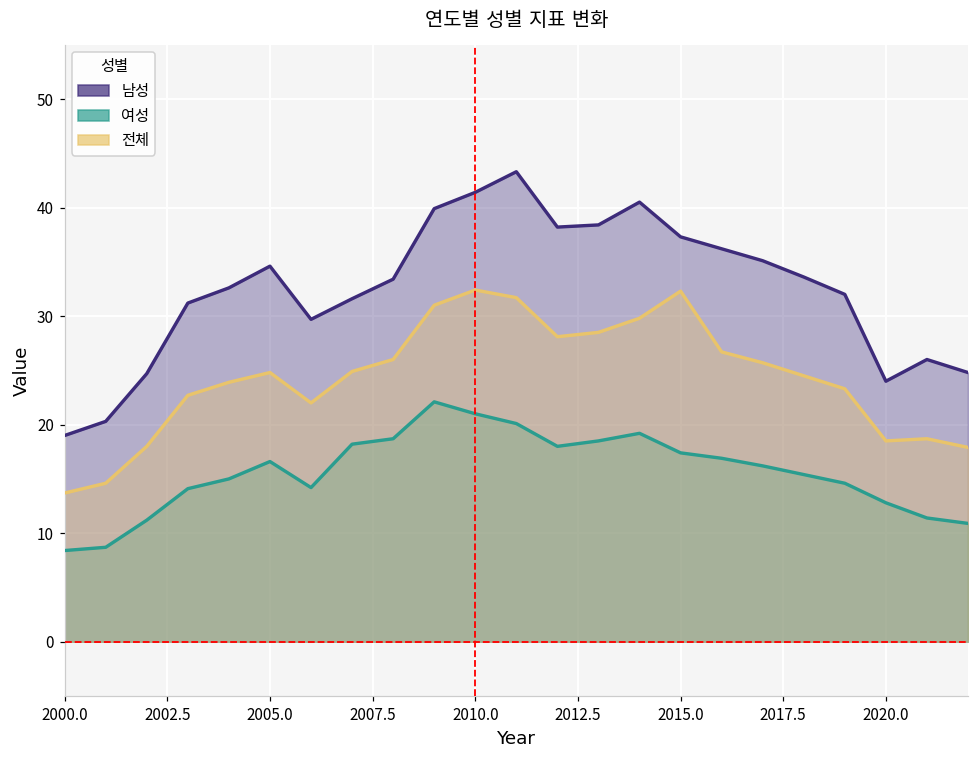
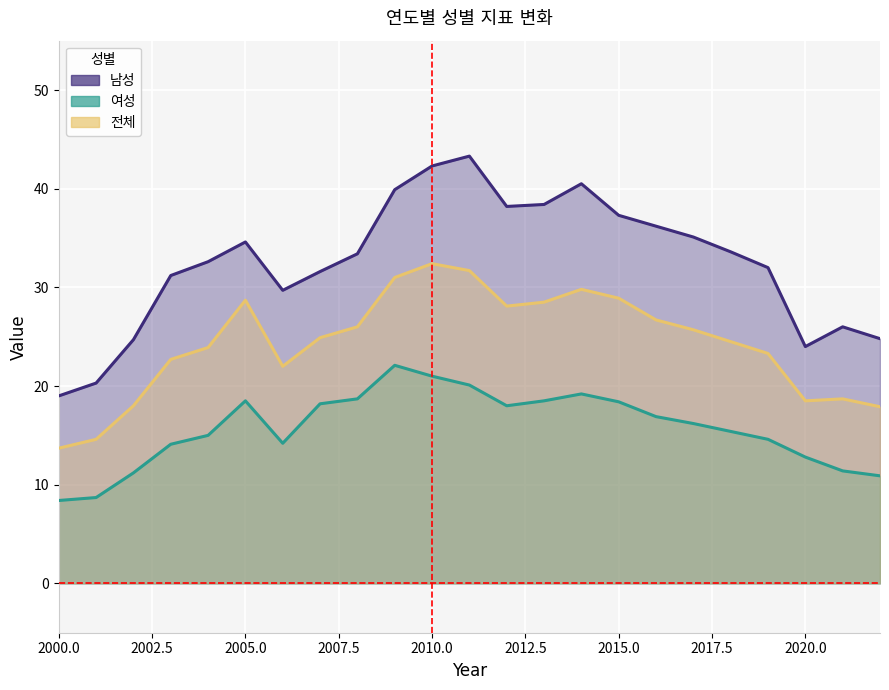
여성, 2005.0: 17 -> 19
전체, 2005.0: 25 -> 29
남성, 2010.0: 41 -> 42
여성, 2015.0: 17 -> 18
전체, 2015.0: 32 -> 29
